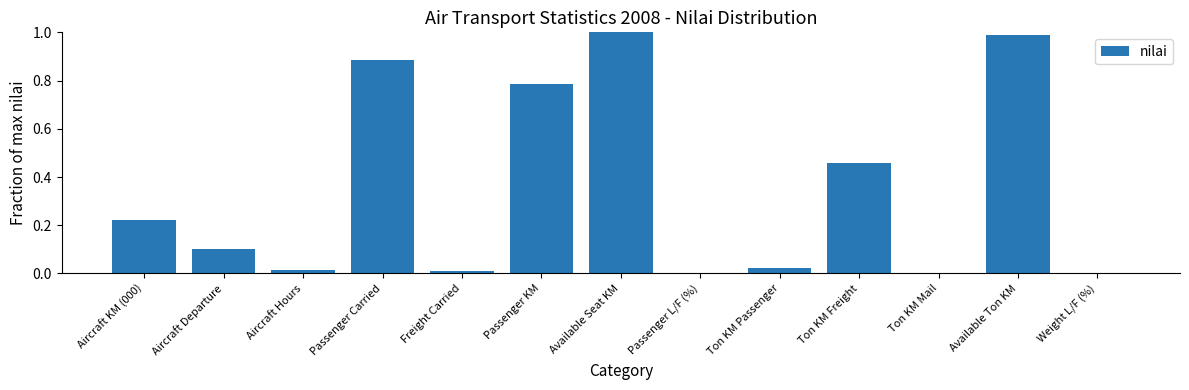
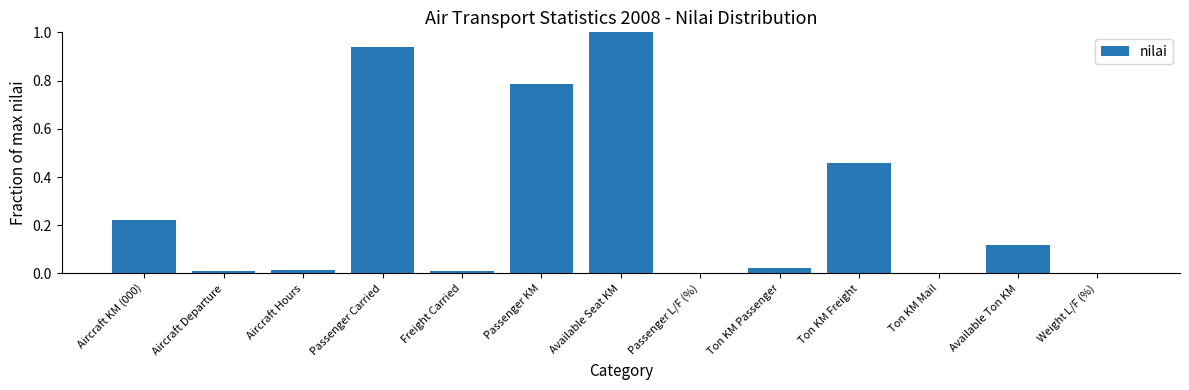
Aircraft Departure: 0.10 -> 0.01
Passenger Carried: 0.88 -> 0.94
Available Ton KM: 0.99 -> 0.12
